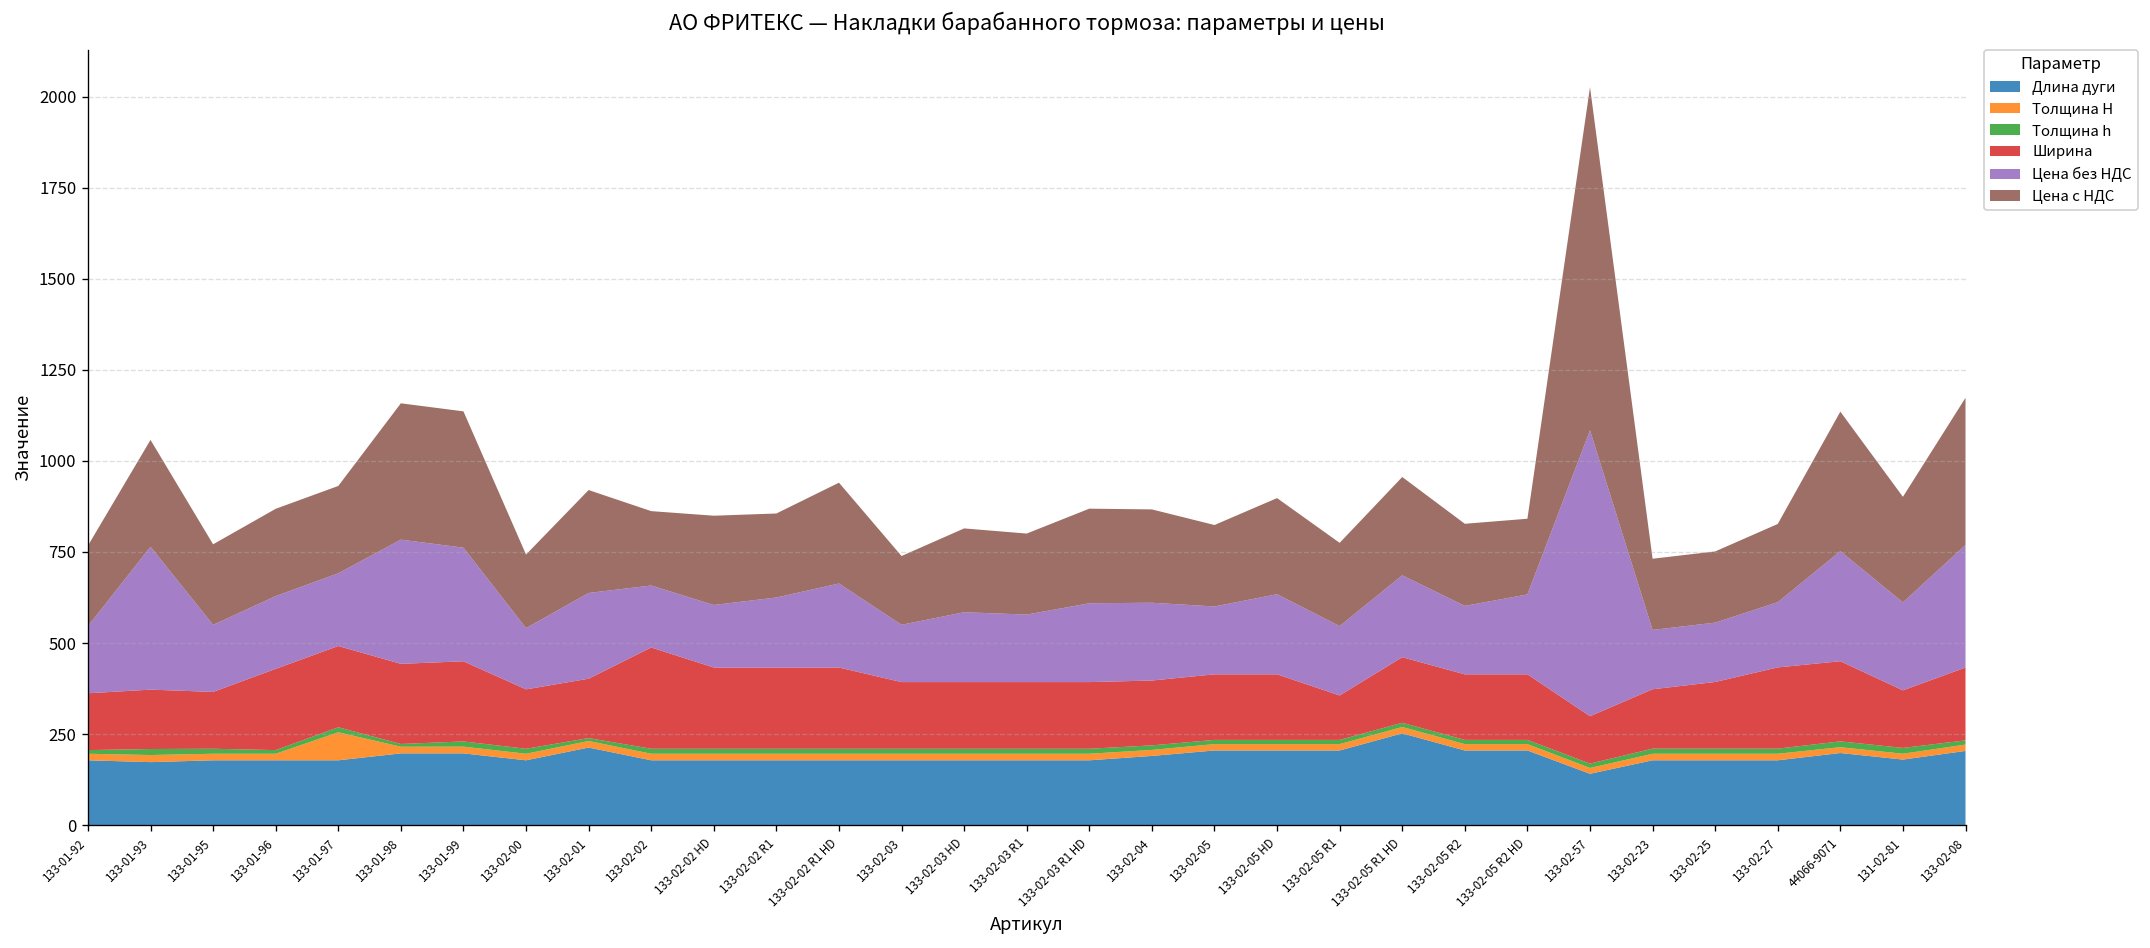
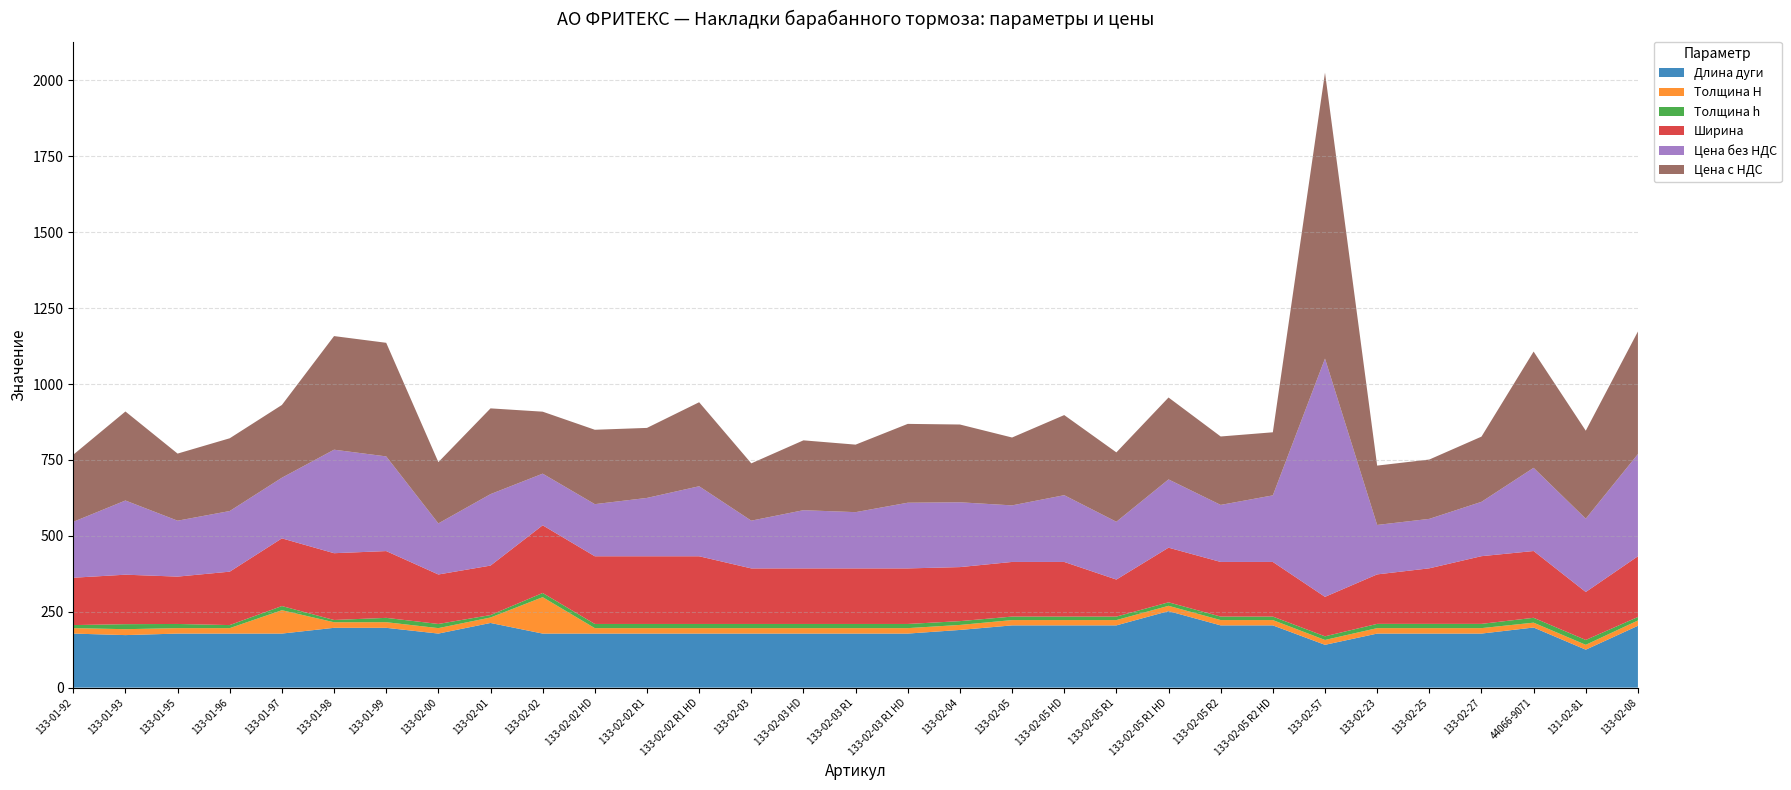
Цена без НДС, 133-01-93: 390 -> 240
Ширина, 133-01-96: 220 -> 180
Толщина H, 133-02-02: 20 -> 120
Ширина, 133-02-02: 280 -> 220
Цена без НДС, 44066-9071: 300 -> 270
Длина дуги, 131-02-81: 180 -> 130
